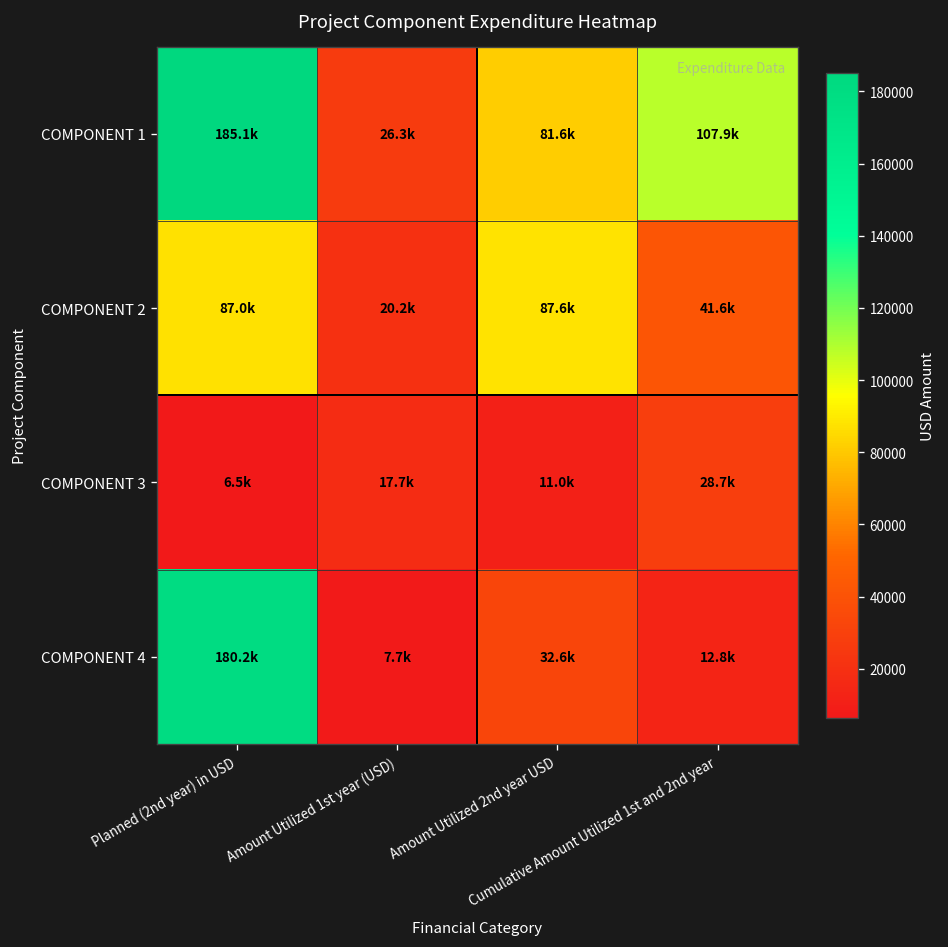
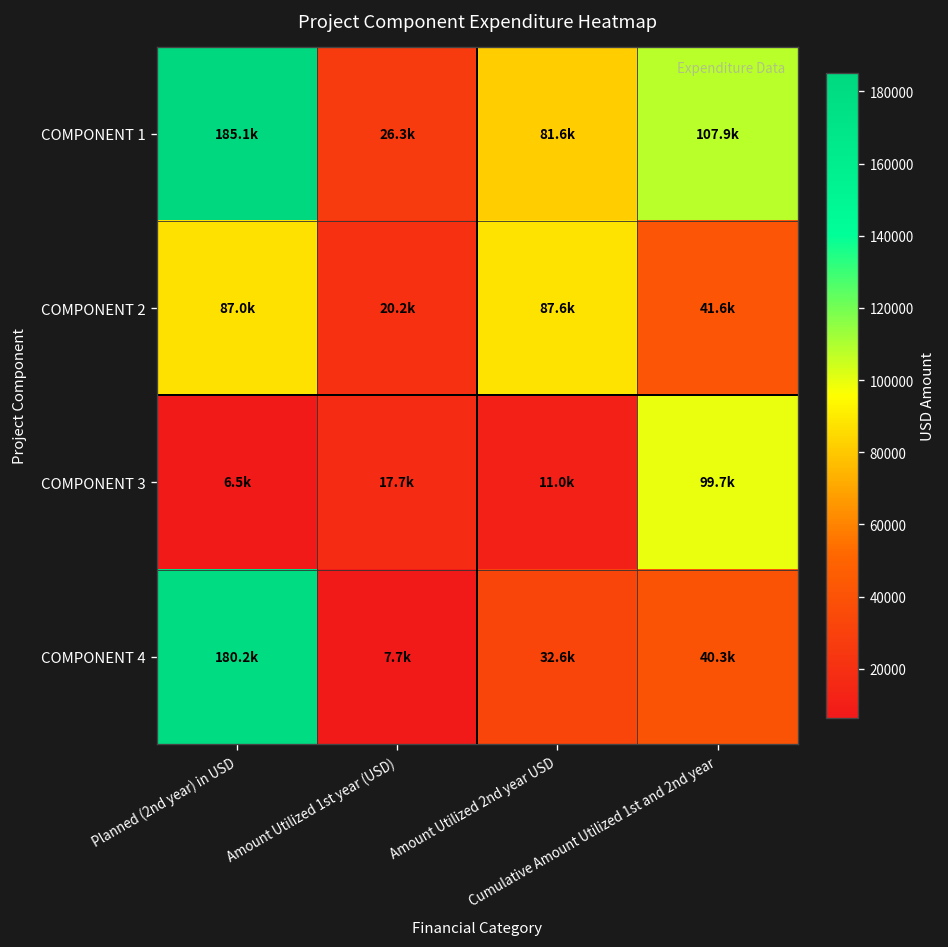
COMPONENT 3, Cumulative Amount Utilized 1st and 2nd year: 28.7k -> 99.7k
COMPONENT 4, Cumulative Amount Utilized 1st and 2nd year: 12.8k -> 40.3k
